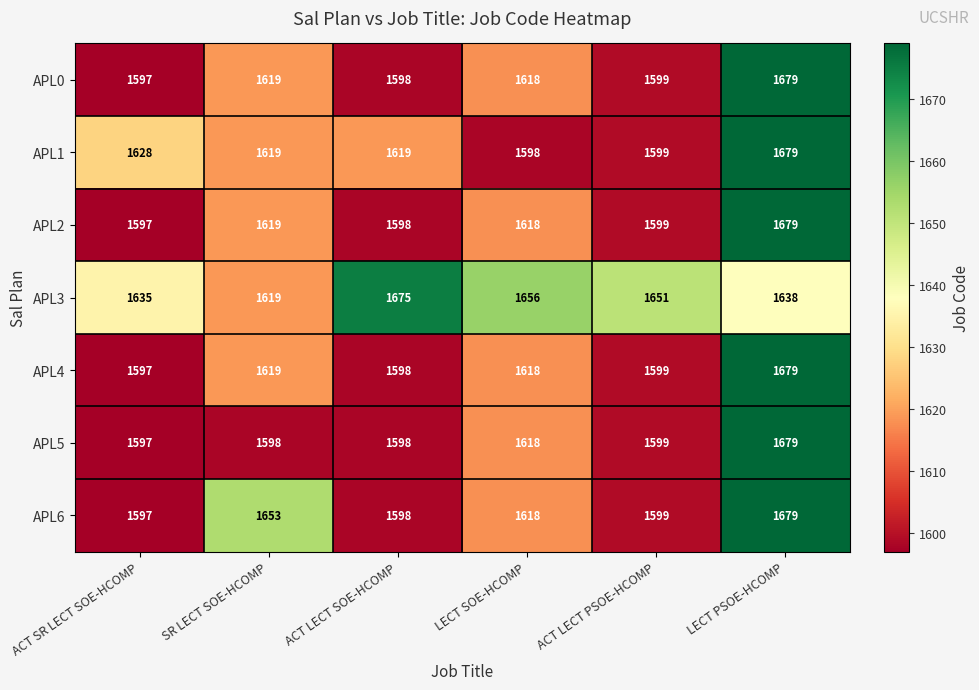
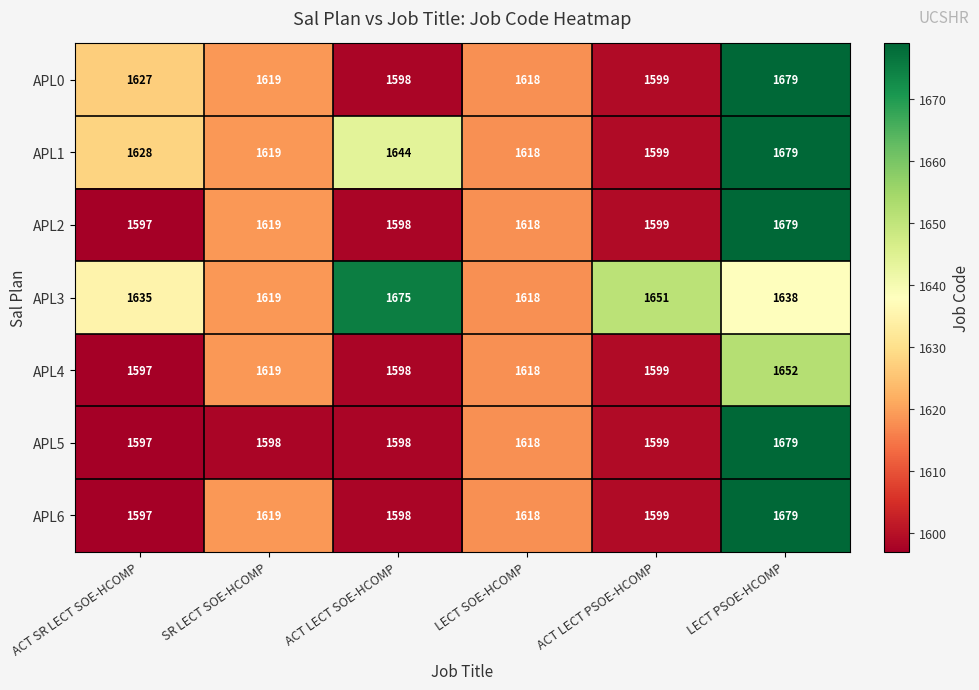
APL0, ACT SR LECT SOE-HCOMP: 1597 -> 1627
APL1, ACT LECT SOE-HCOMP: 1619 -> 1644
APL1, LECT SOE-HCOMP: 1598 -> 1618
APL3, LECT SOE-HCOMP: 1656 -> 1618
APL4, LECT PSOE-HCOMP: 1679 -> 1652
APL6, SR LECT SOE-HCOMP: 1653 -> 1619
